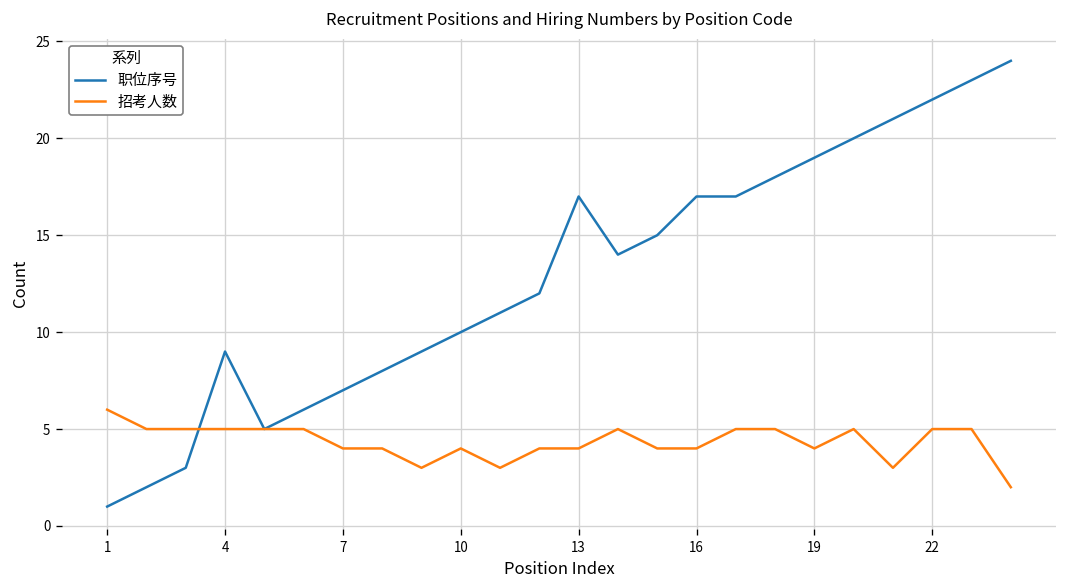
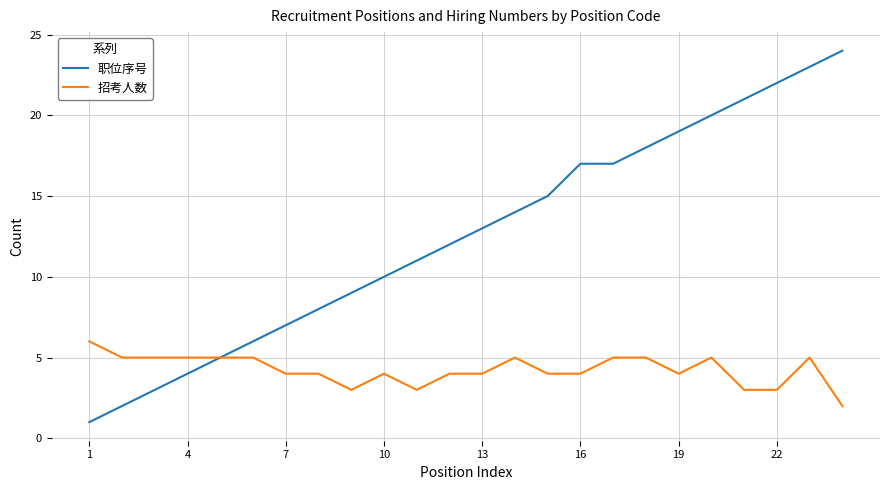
职位序号, 4: 9 -> 4
职位序号, 13: 17 -> 13
招考人数, 22: 5 -> 3
